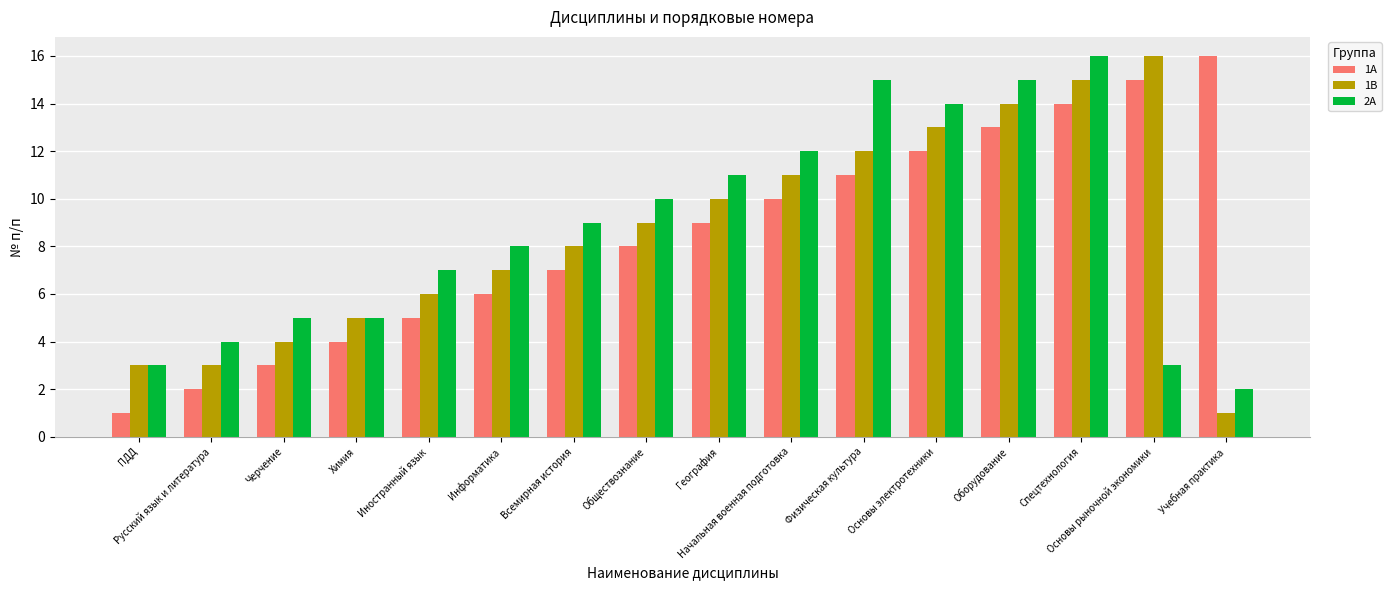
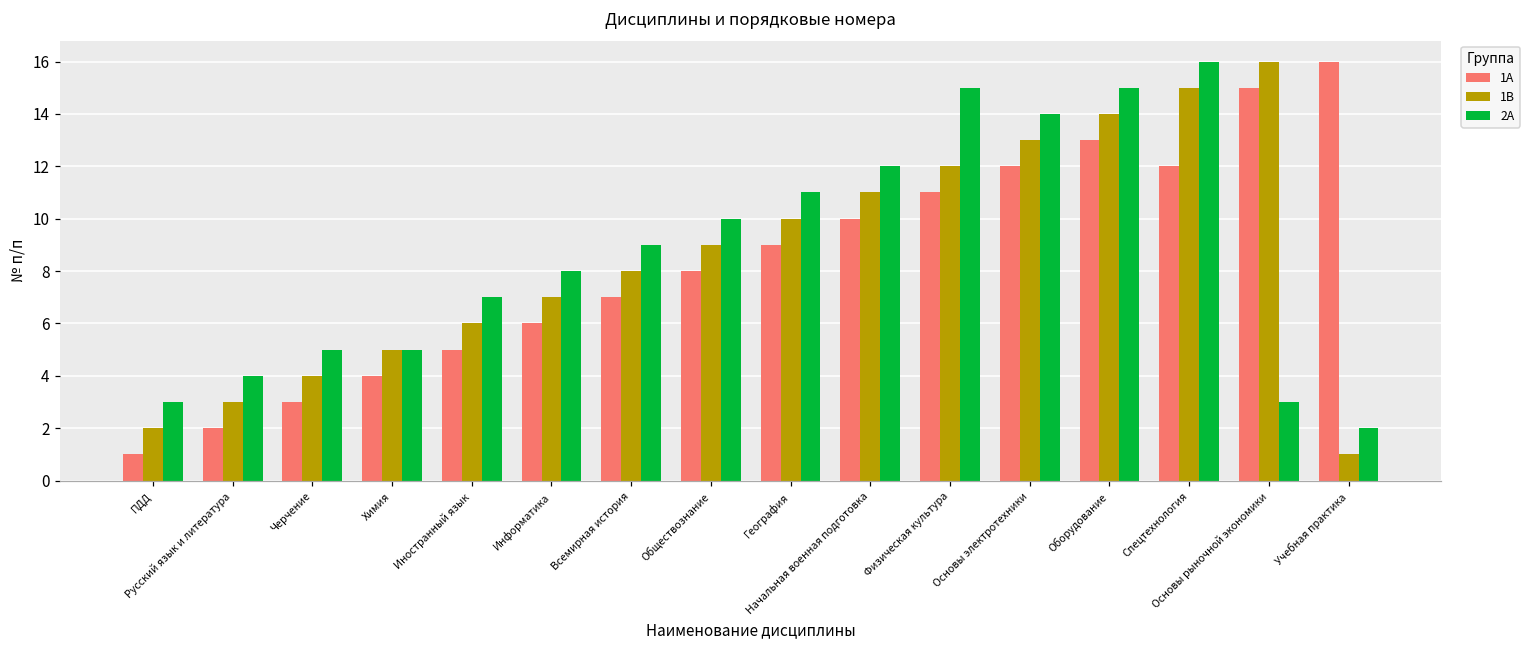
1B, ПДД: 3 -> 2
1A, Спецтехнология: 14 -> 12
